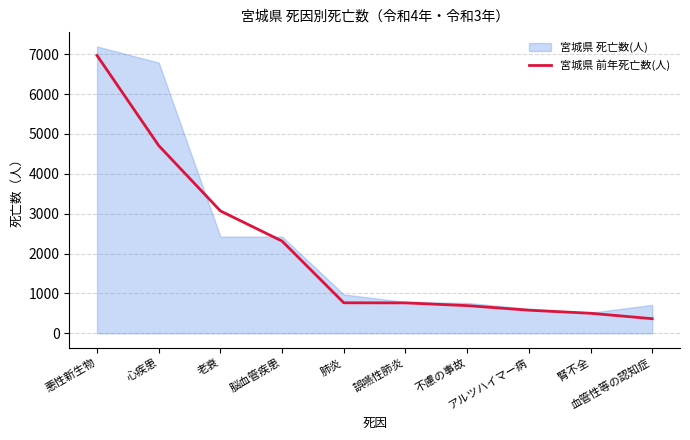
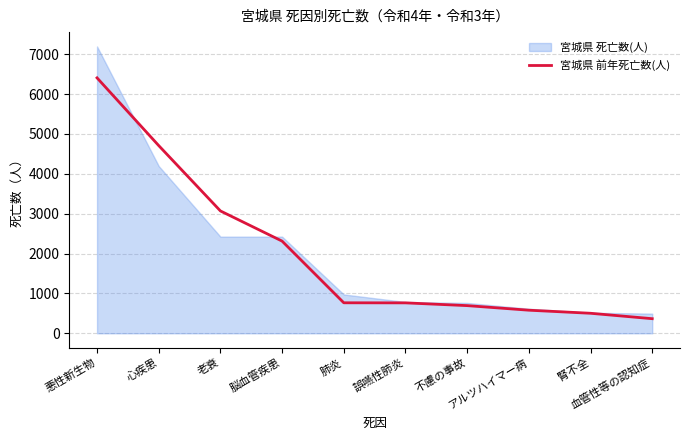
宮城県 前年死亡数(人), 悪性新生物: 7000 -> 6400
宮城県 死亡数(人), 心疾患: 6800 -> 4200
宮城県 死亡数(人), 血管性等の認知症: 700 -> 500
